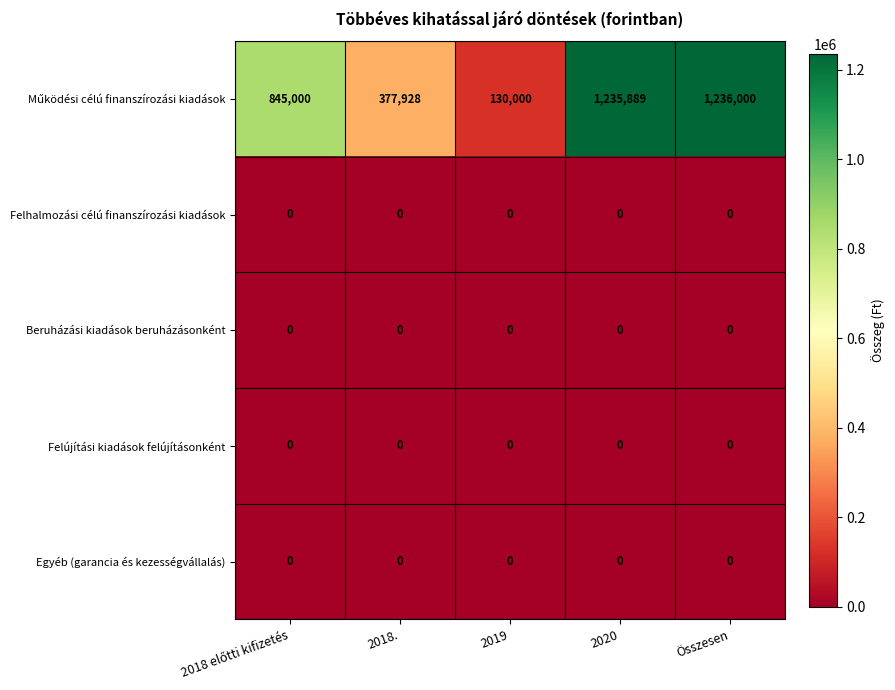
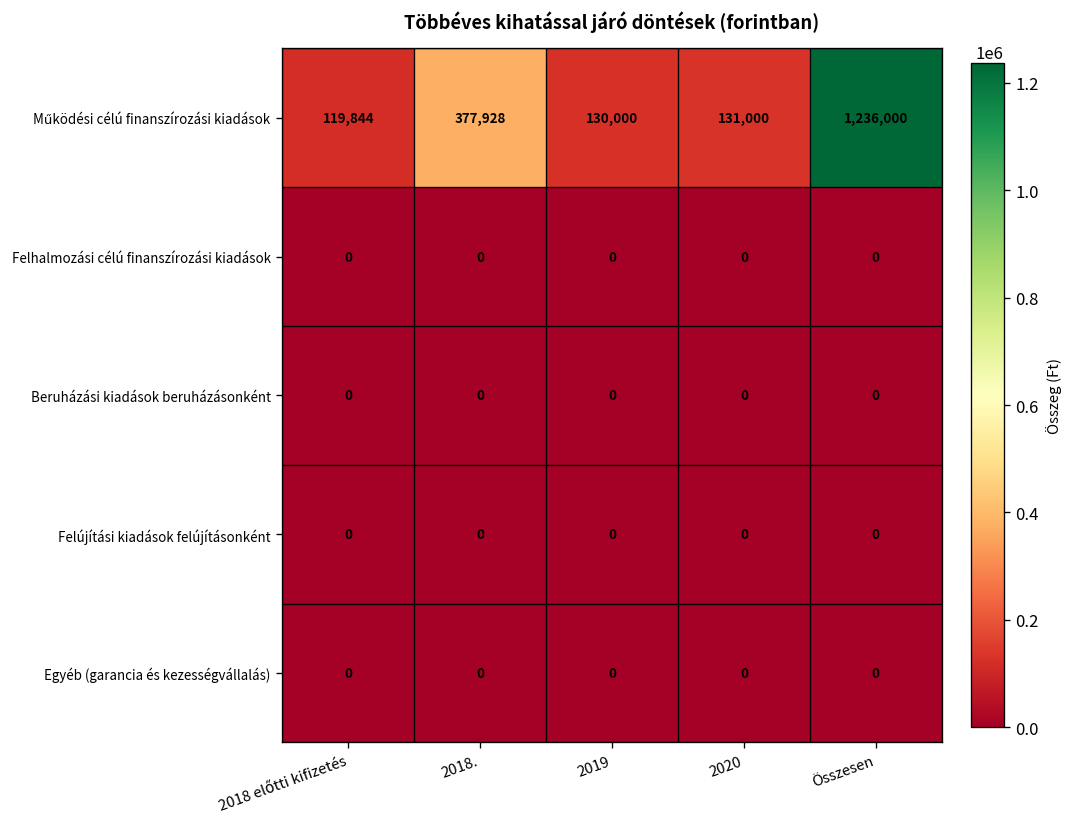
Működési célú finanszírozási kiadások, 2018 előtti kifizetés: 845,000 -> 119,844
Működési célú finanszírozási kiadások, 2020: 1,235,889 -> 131,000
